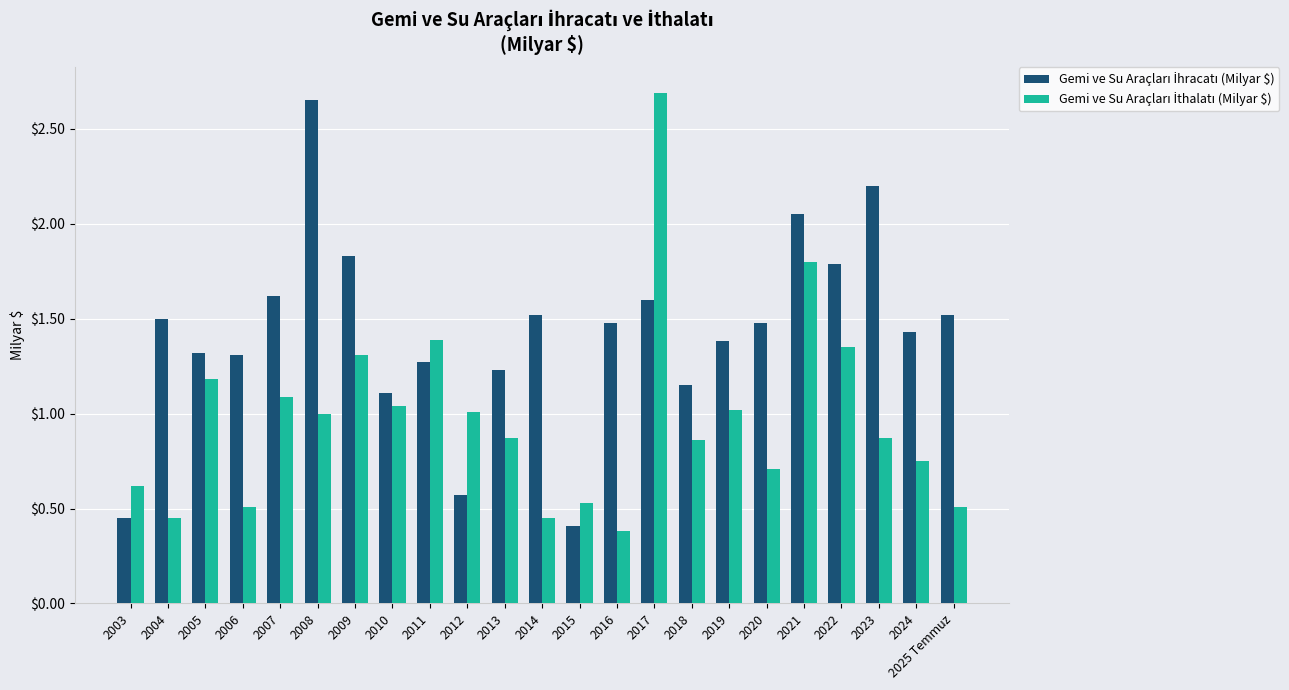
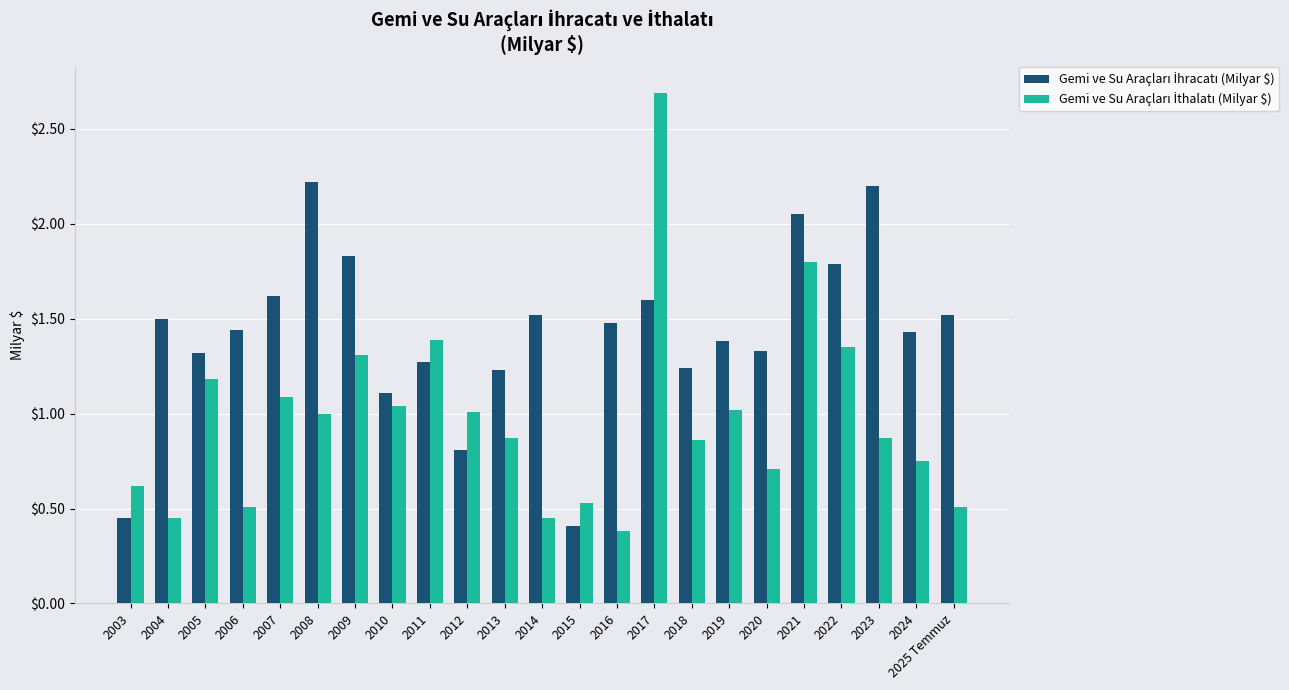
Gemi ve Su Araçları İhracatı (Milyar $), 2006: $1.31 -> $1.44
Gemi ve Su Araçları İhracatı (Milyar $), 2008: $2.65 -> $2.22
Gemi ve Su Araçları İhracatı (Milyar $), 2012: $0.57 -> $0.81
Gemi ve Su Araçları İhracatı (Milyar $), 2018: $1.15 -> $1.24
Gemi ve Su Araçları İhracatı (Milyar $), 2020: $1.48 -> $1.33
